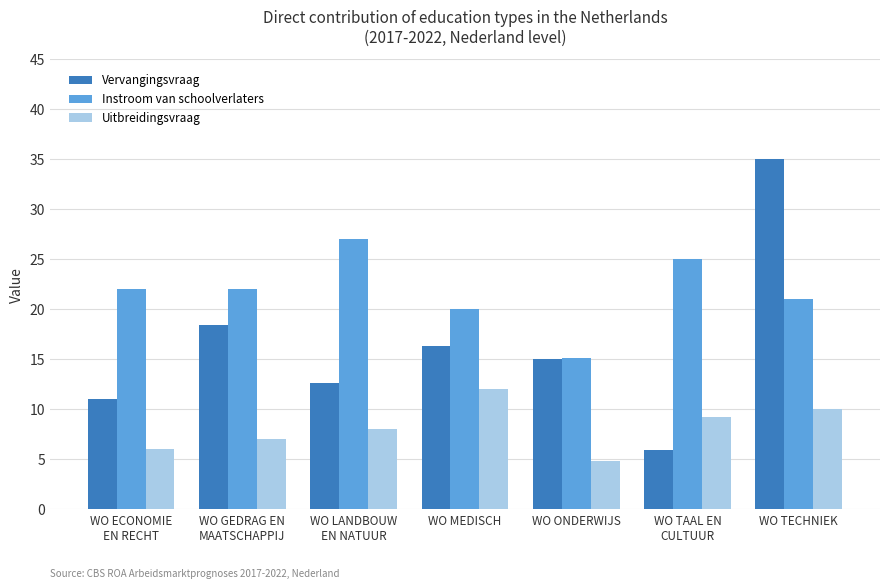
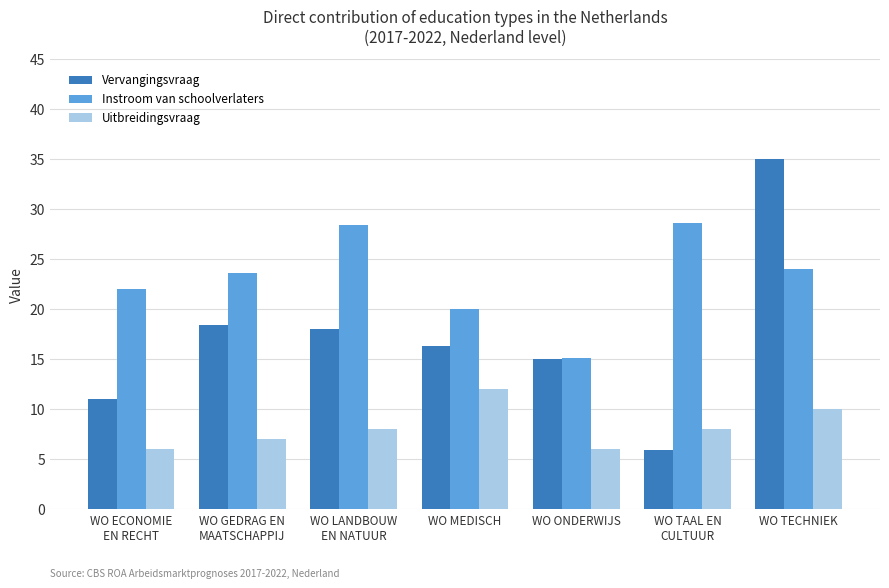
Instroom van schoolverlaters, WO GEDRAG EN MAATSCHAPPIJ: 22.0 -> 23.6
Vervangingsvraag, WO LANDBOUW EN NATUUR: 12.6 -> 18.0
Instroom van schoolverlaters, WO LANDBOUW EN NATUUR: 27.0 -> 28.4
Uitbreidingsvraag, WO ONDERWIJS: 4.8 -> 6.0
Instroom van schoolverlaters, WO TAAL EN CULTUUR: 25.0 -> 28.6
Uitbreidingsvraag, WO TAAL EN CULTUUR: 9.2 -> 8.0
Instroom van schoolverlaters, WO TECHNIEK: 21 -> 24
